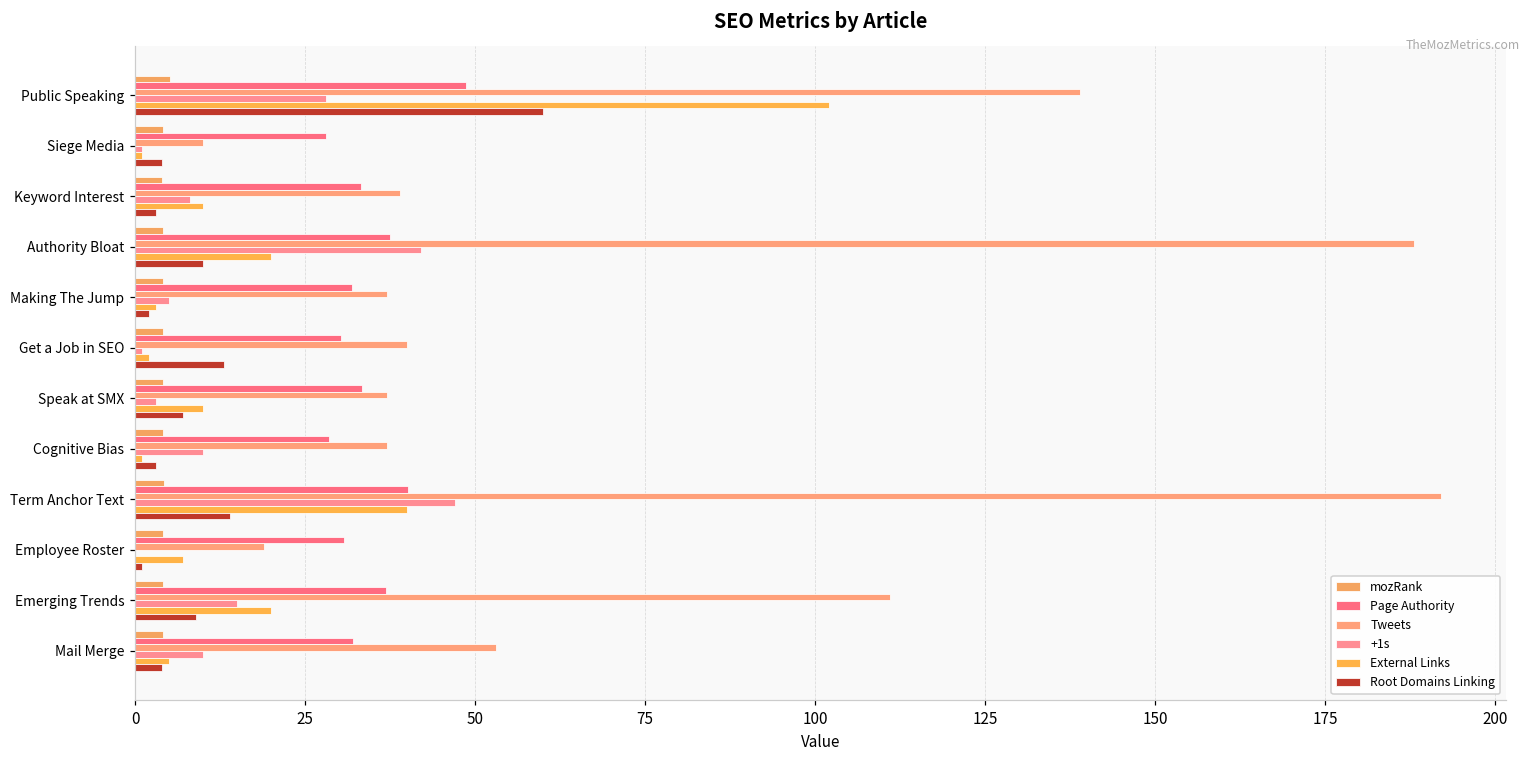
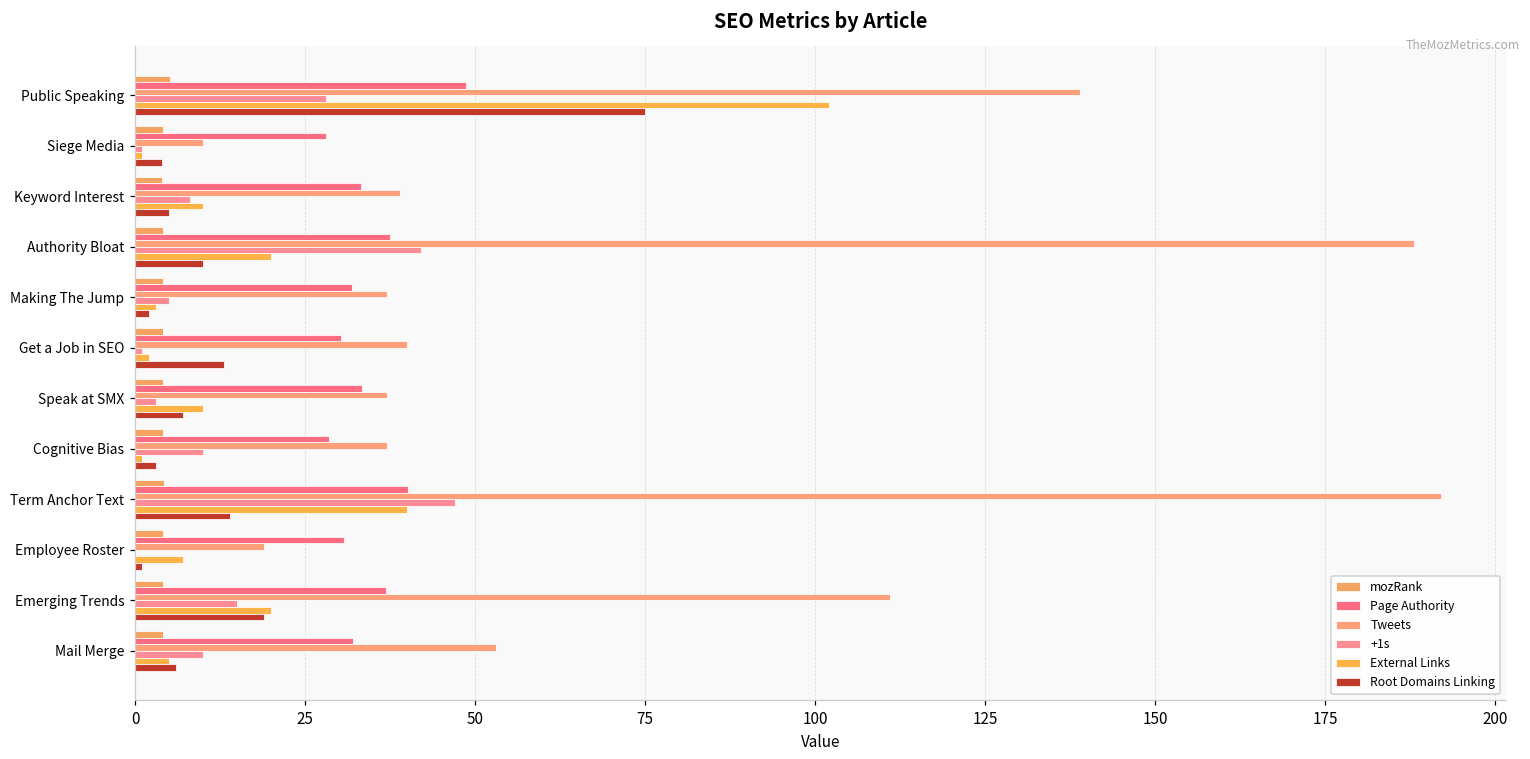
Root Domains Linking, Public Speaking: 60 -> 75
Root Domains Linking, Keyword Interest: 3 -> 5
Root Domains Linking, Emerging Trends: 9 -> 19
Root Domains Linking, Mail Merge: 4 -> 6
